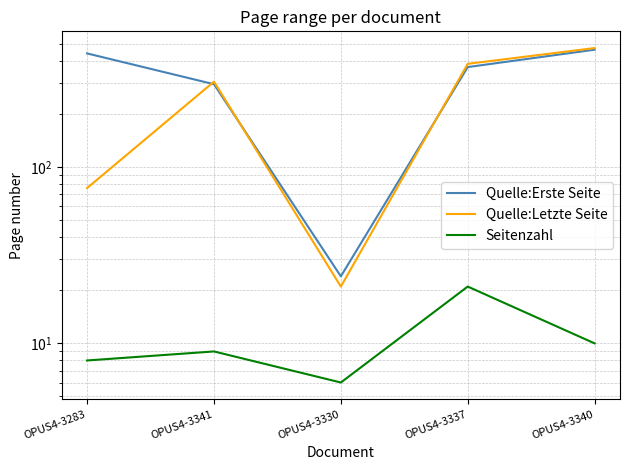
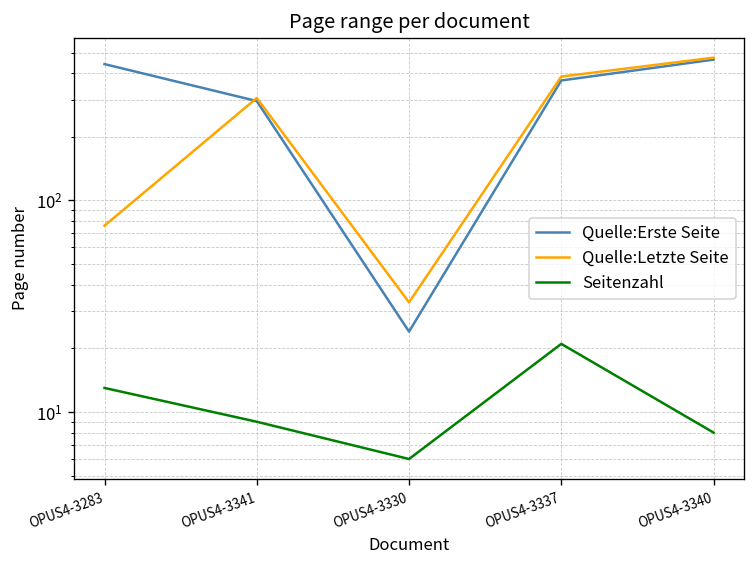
Seitenzahl, OPUS4-3283: 8 -> 13
Quelle:Letzte Seite, OPUS4-3330: 21 -> 33
Seitenzahl, OPUS4-3340: 10 -> 8
